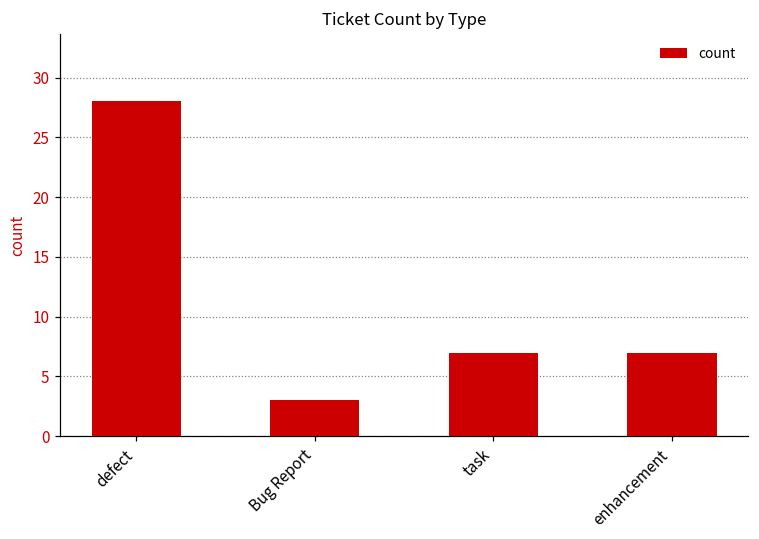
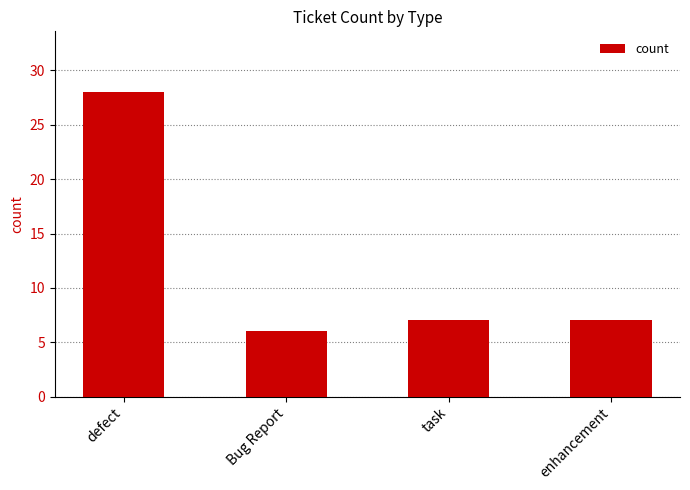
Bug Report: 3 -> 6
